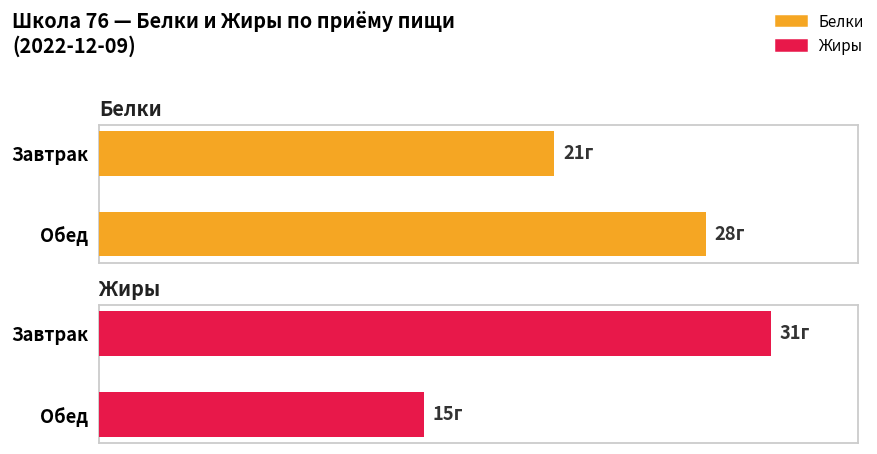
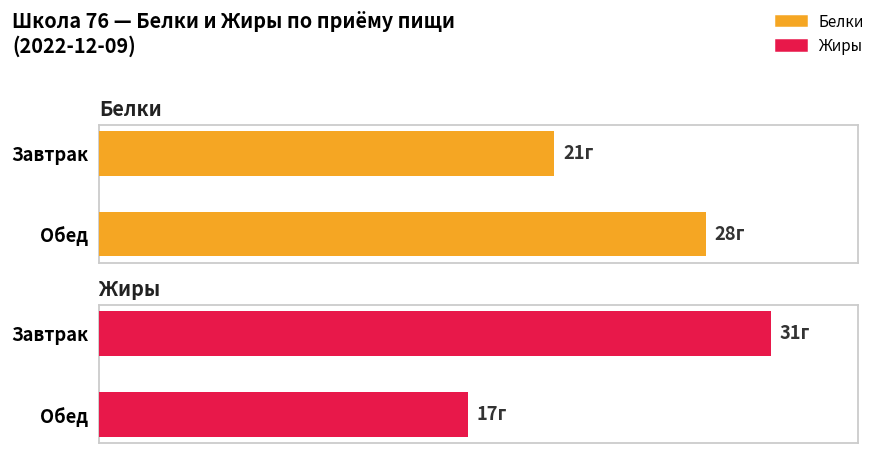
Жиры, Обед: 15г -> 17г
